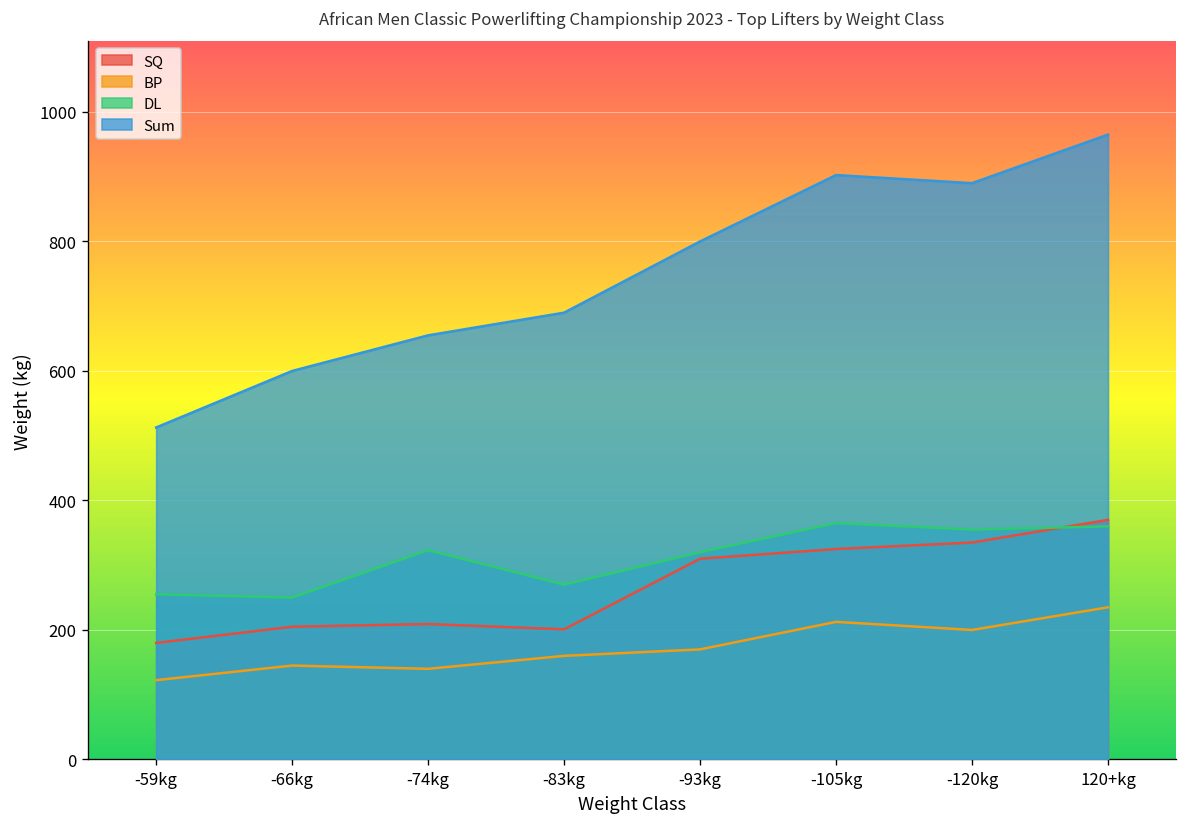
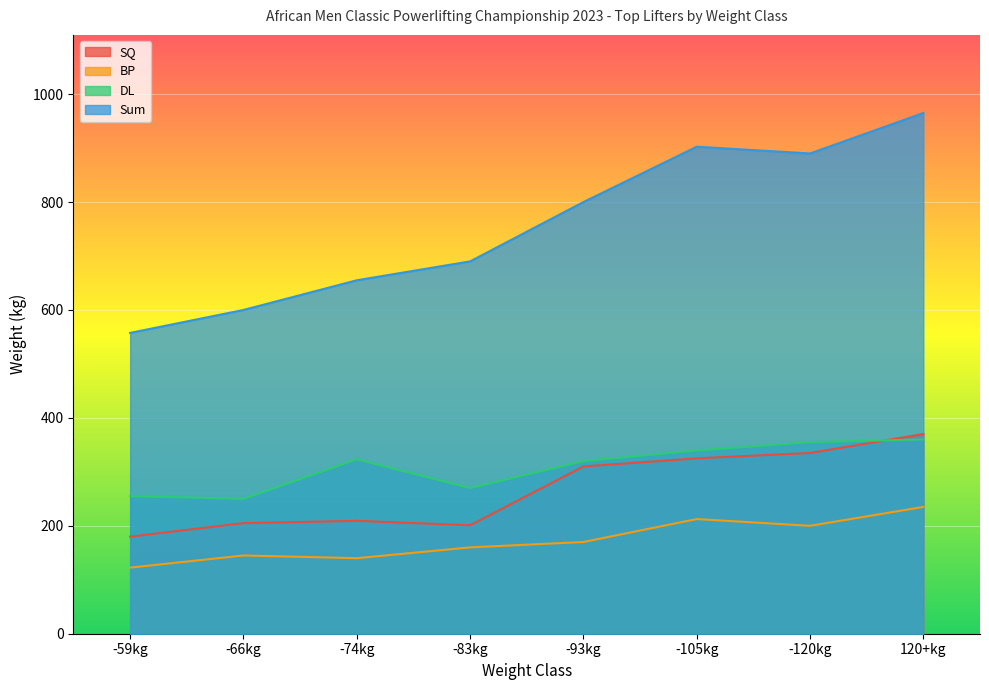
Sum, -59kg: 510 -> 560
DL, -105kg: 370 -> 340
